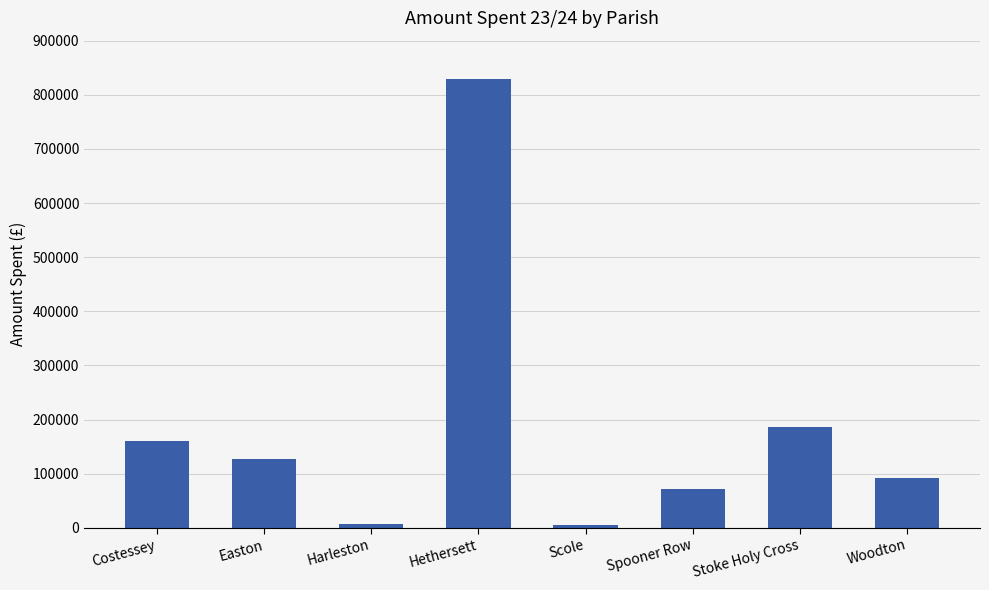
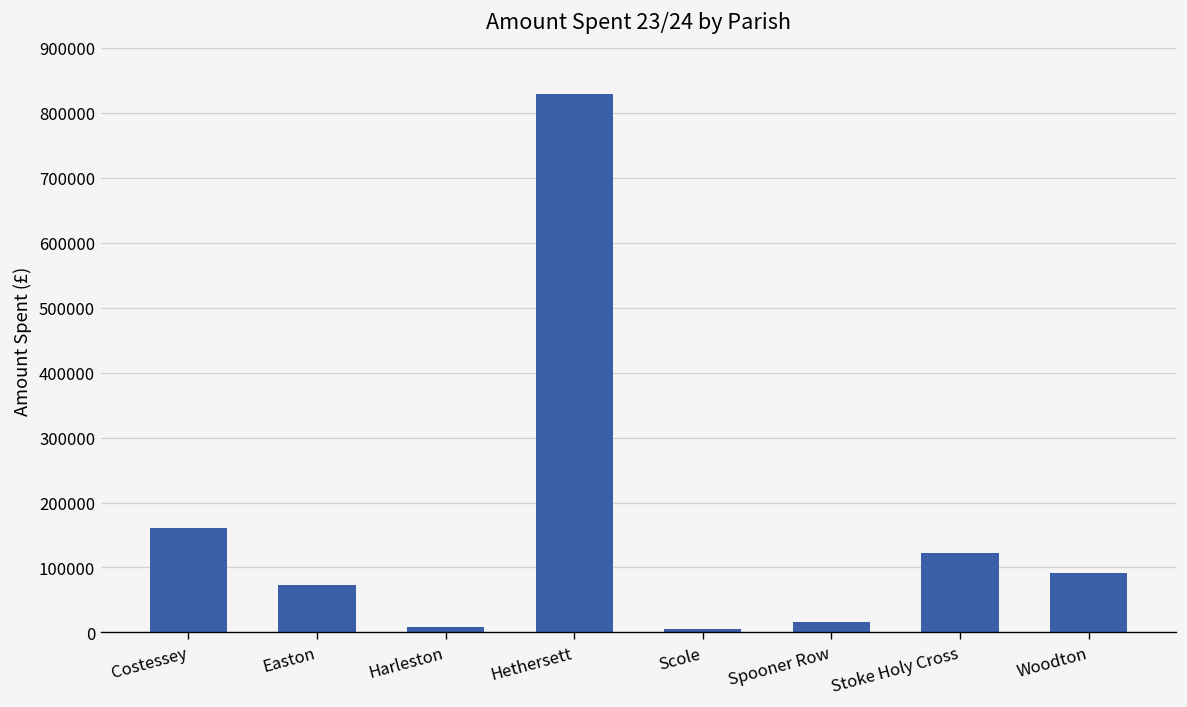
Easton: 130000 -> 70000
Spooner Row: 70000 -> 20000
Stoke Holy Cross: 190000 -> 120000
